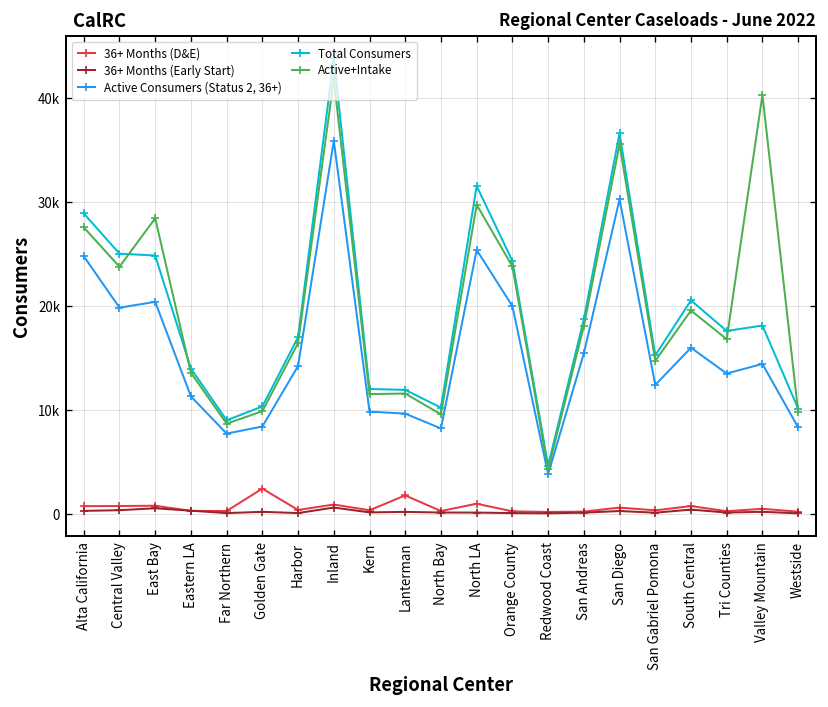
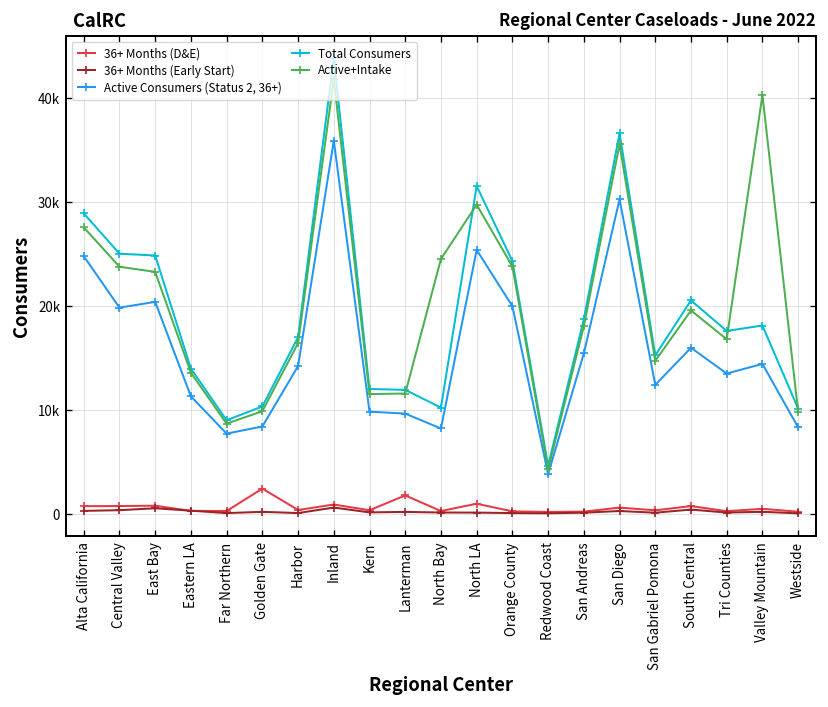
Active+Intake, East Bay: 28000 -> 23000
Active+Intake, North Bay: 10000 -> 25000
